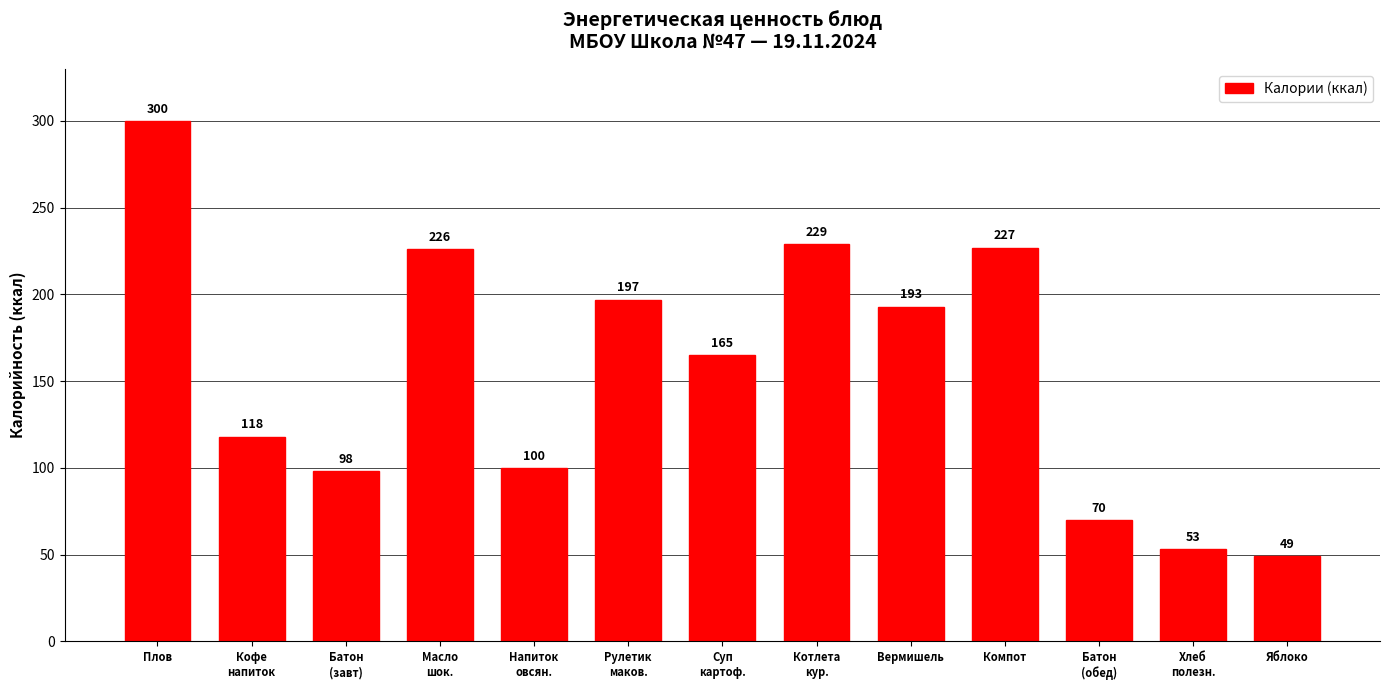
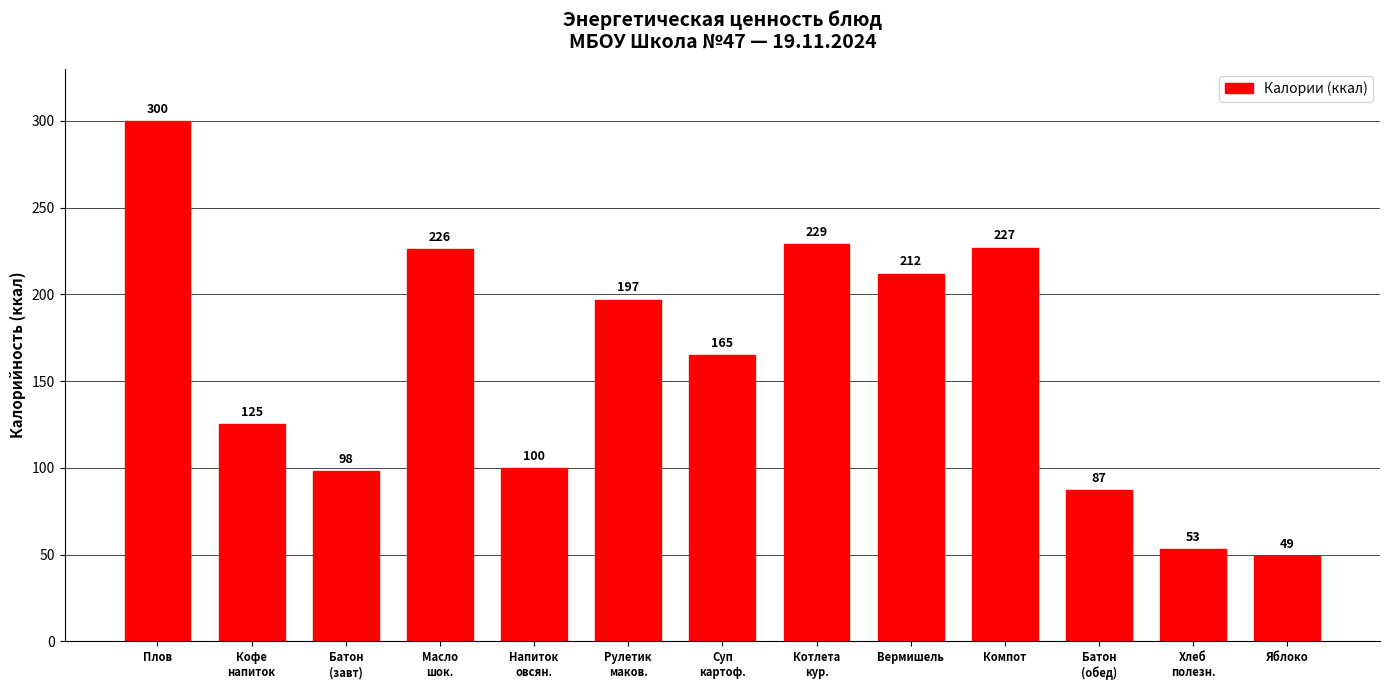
Кофе напиток: 118 -> 125
Вермишель: 193 -> 212
Батон (обед): 70 -> 87
